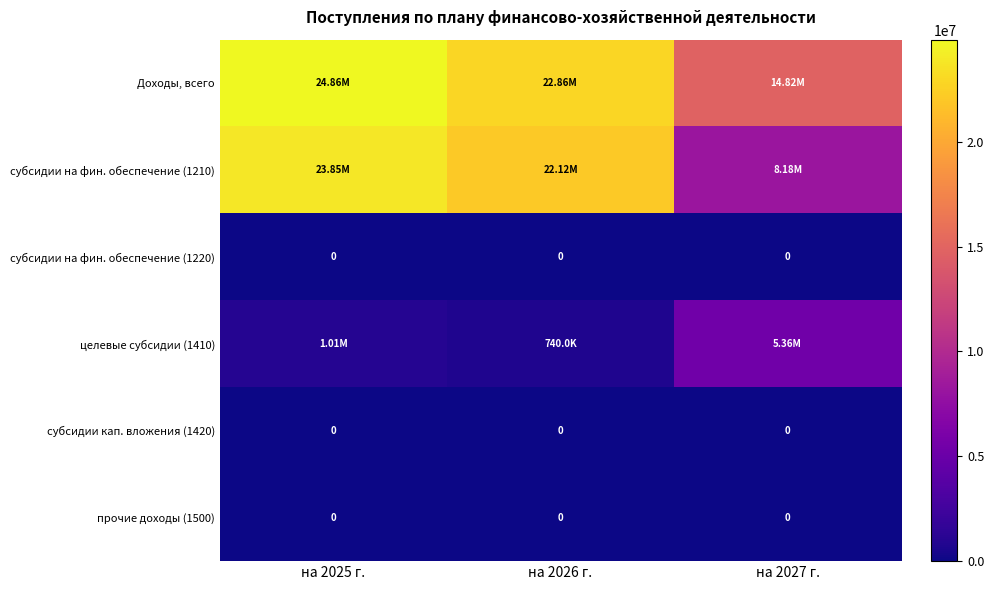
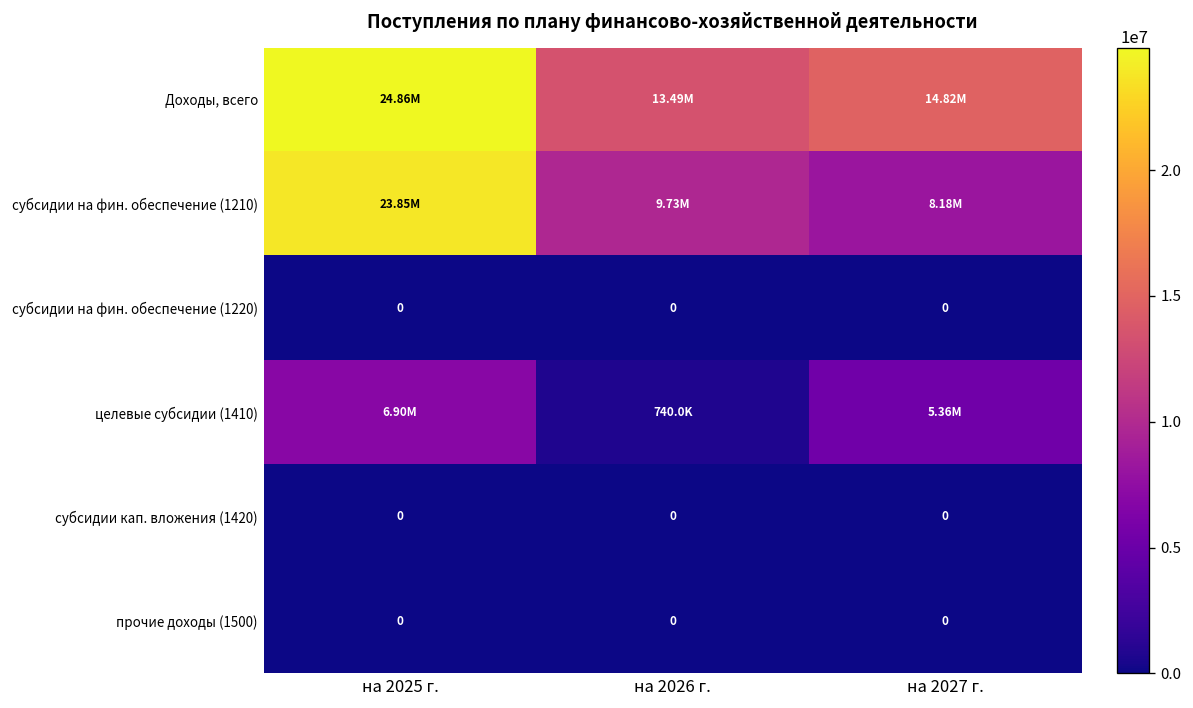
Доходы, всего, на 2026 г.: 22.86M -> 13.49M
субсидии на фин. обеспечение (1210), на 2026 г.: 22.12M -> 9.73M
целевые субсидии (1410), на 2025 г.: 1.01M -> 6.90M
